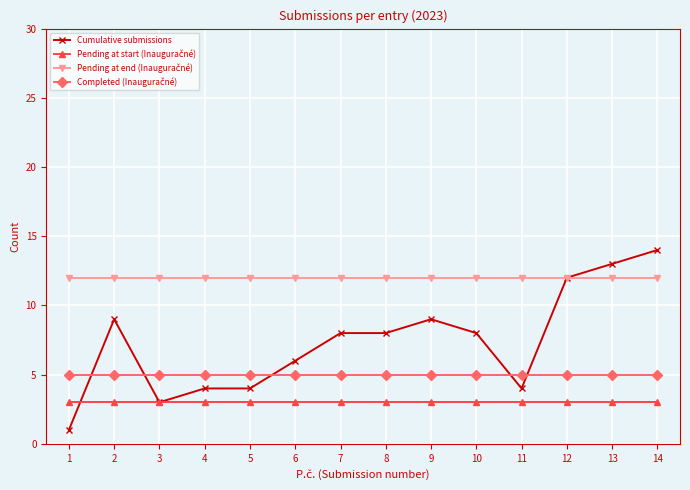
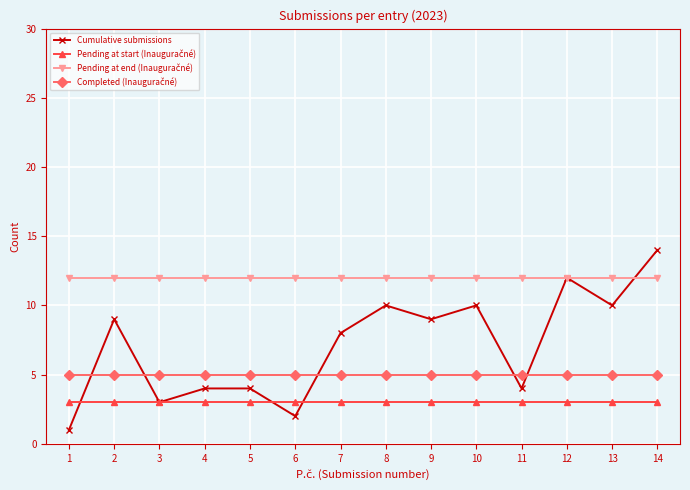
Cumulative submissions, 6: 6 -> 2
Cumulative submissions, 8: 8 -> 10
Cumulative submissions, 10: 8 -> 10
Cumulative submissions, 13: 13 -> 10
